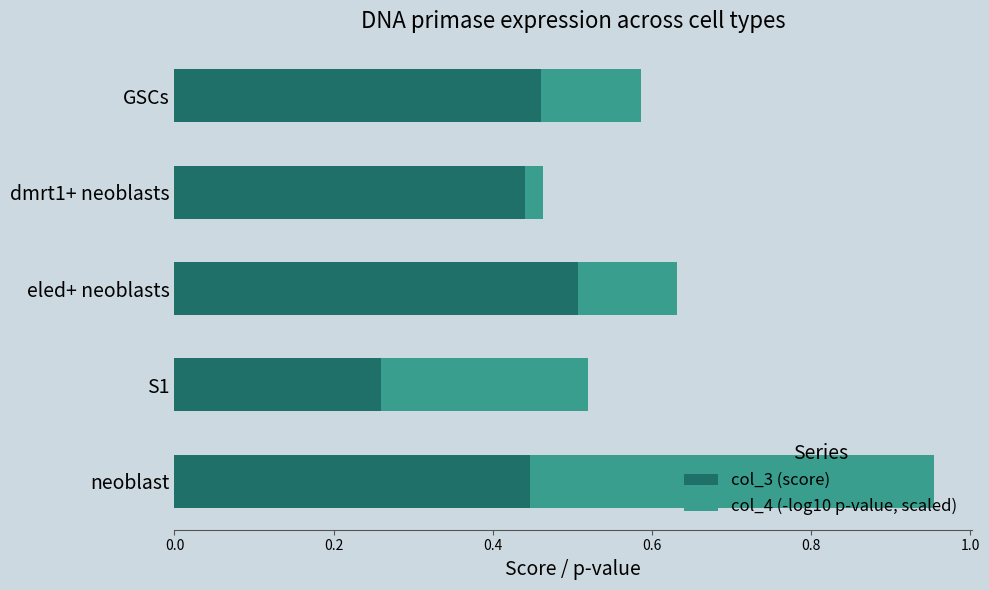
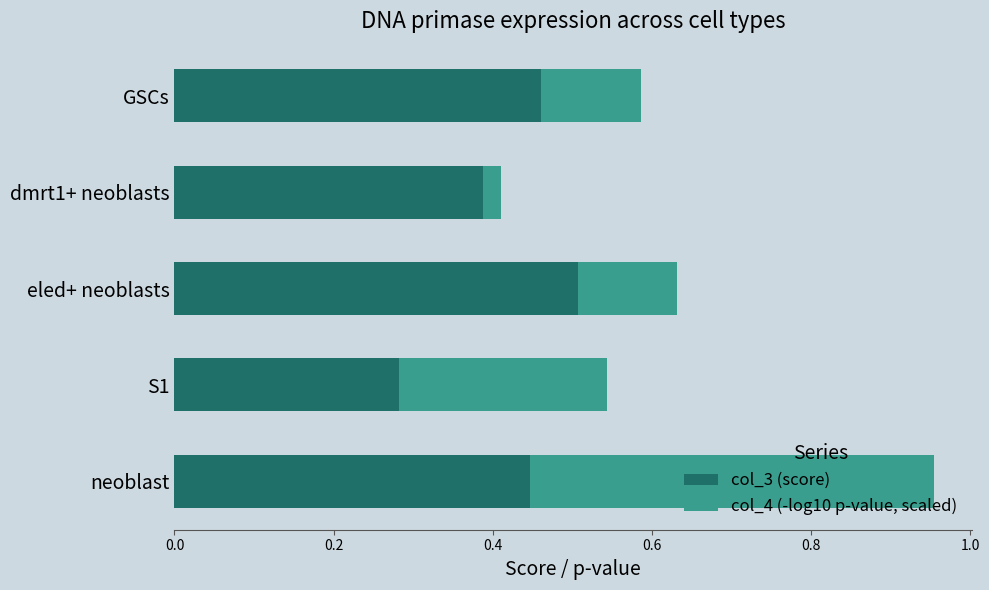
col_3 (score), dmrt1+ neoblasts: 0.44 -> 0.39
col_3 (score), S1: 0.26 -> 0.28
